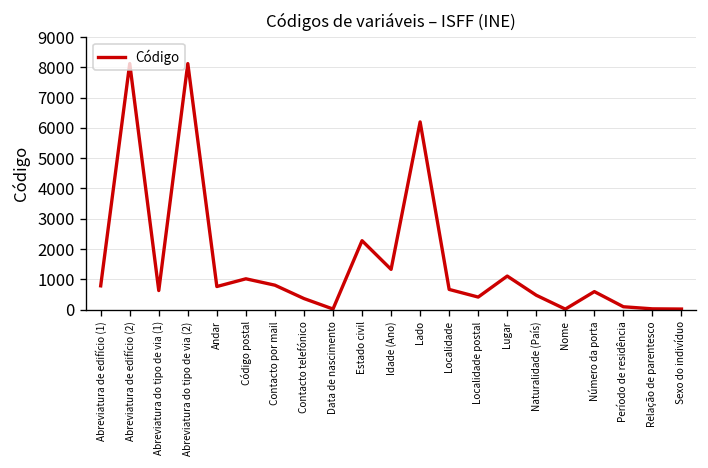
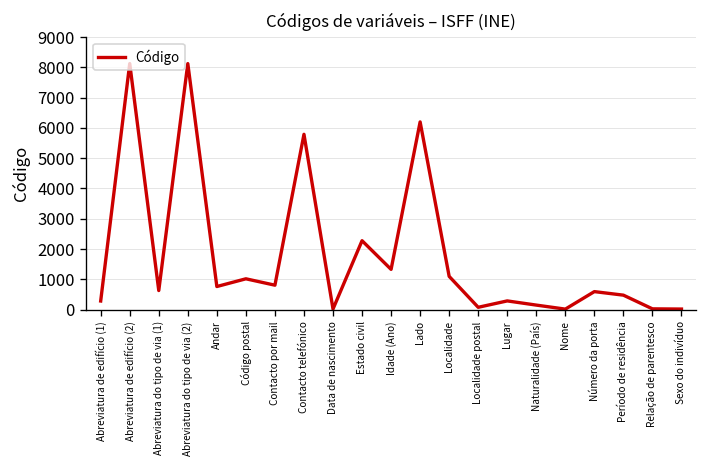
Abreviatura de edifício (1): 800 -> 300
Contacto telefónico: 400 -> 5800
Localidade: 700 -> 1100
Localidade postal: 400 -> 100
Lugar: 1100 -> 300
Naturalidade (País): 500 -> 200
Período de residência: 100 -> 500
